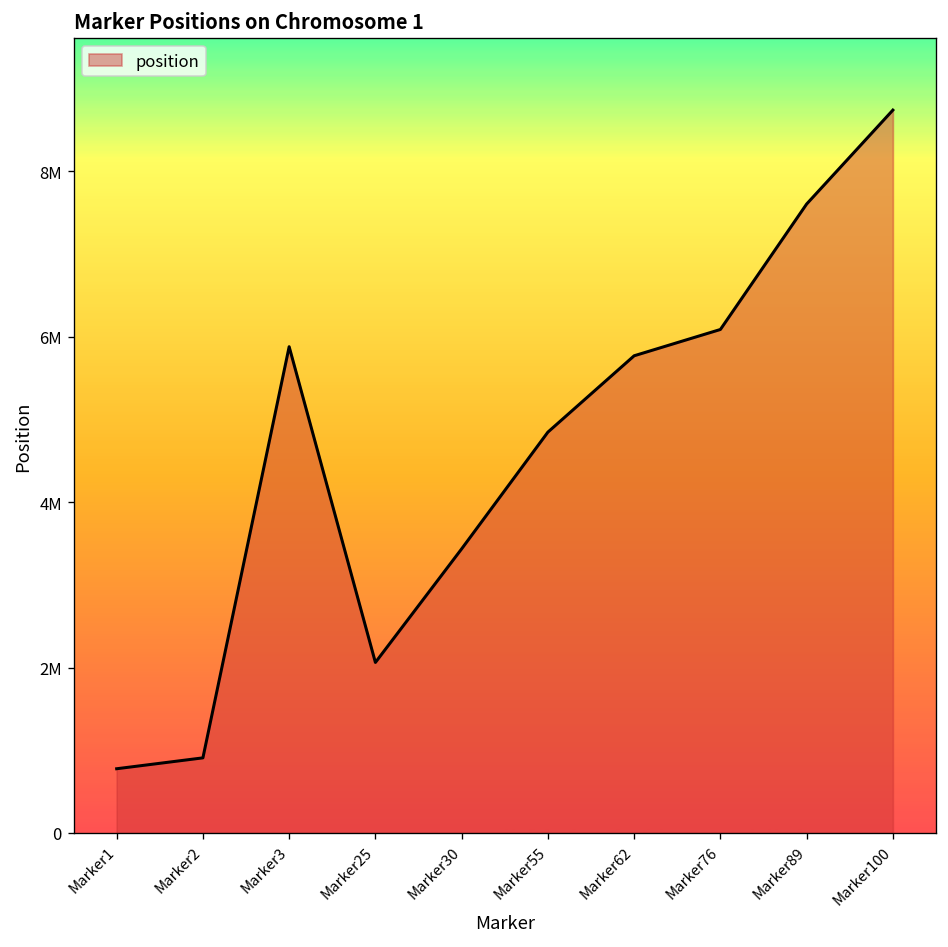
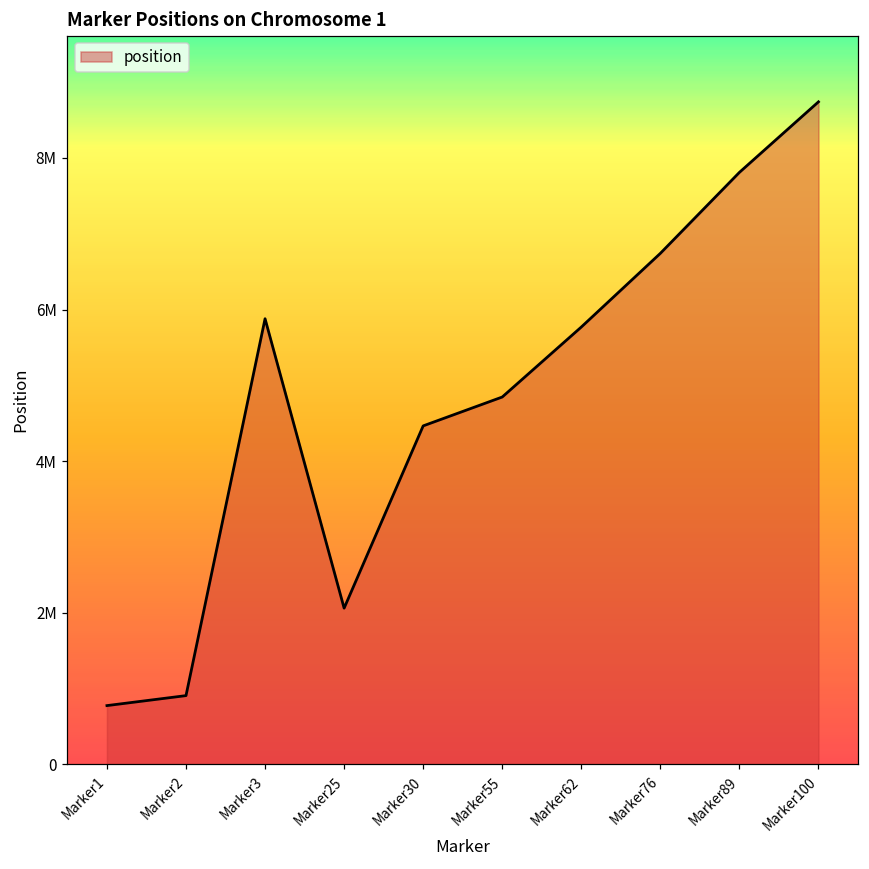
Marker30: 3400000 -> 4500000
Marker76: 6100000 -> 6700000
Marker89: 7600000 -> 7800000
